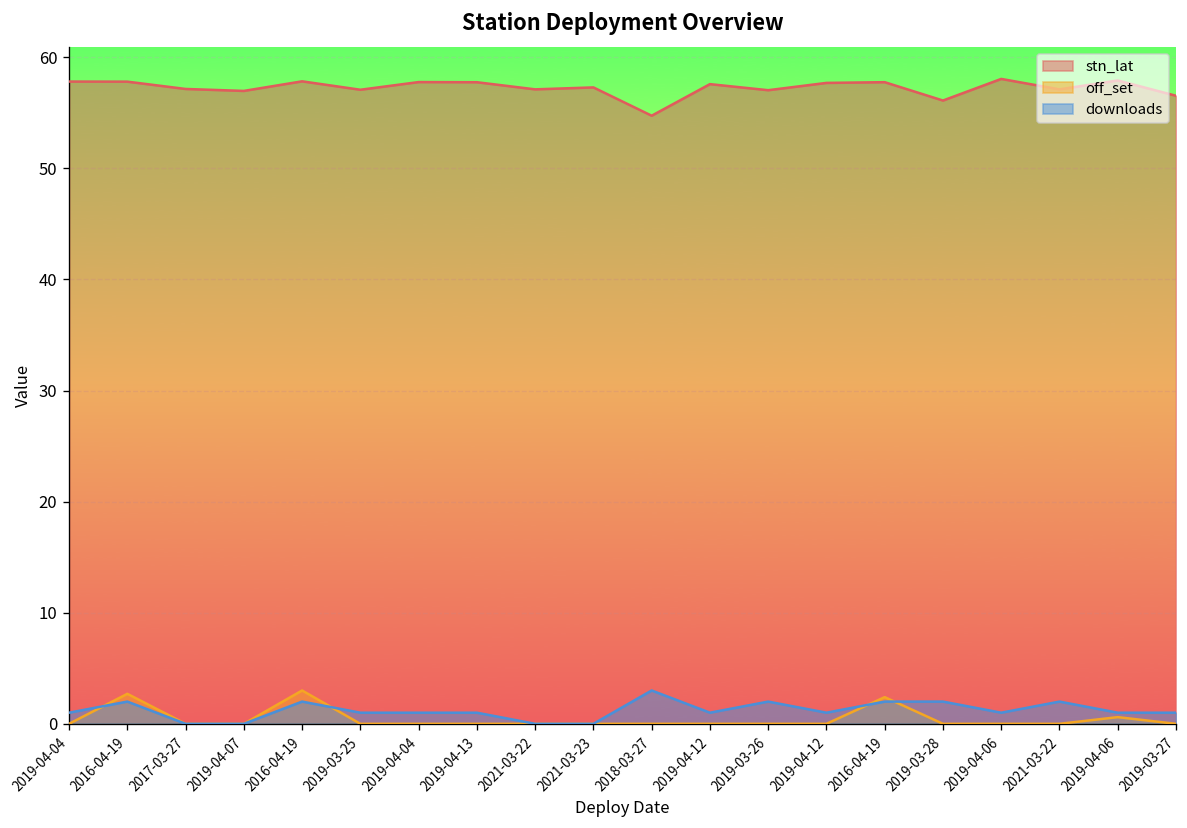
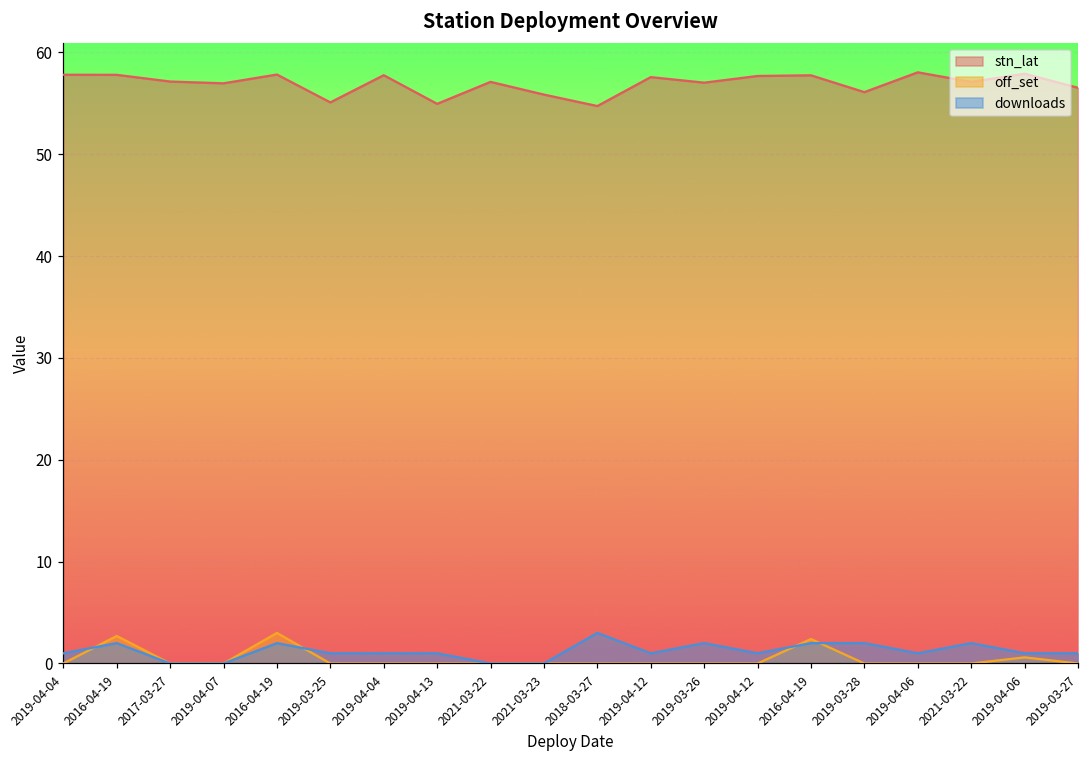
stn_lat, 2019-03-25: 57 -> 55
stn_lat, 2019-04-13: 58 -> 55
stn_lat, 2021-03-23: 57 -> 56
